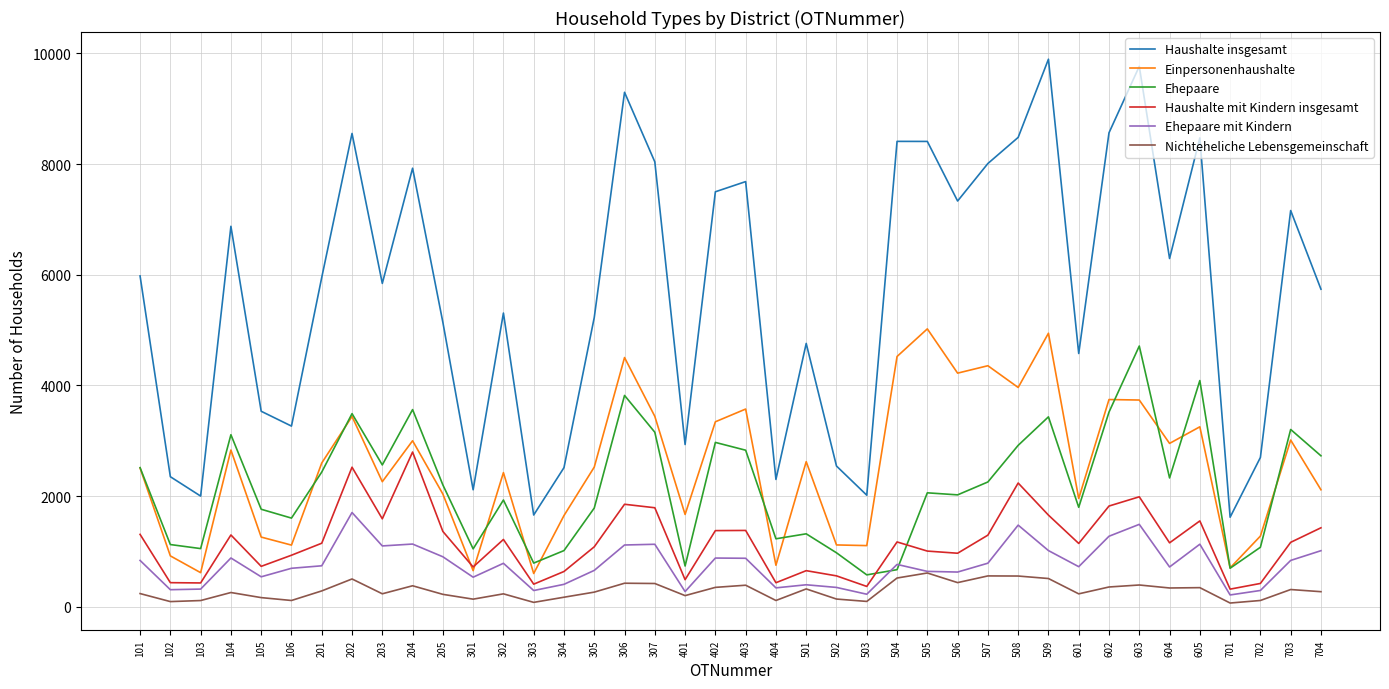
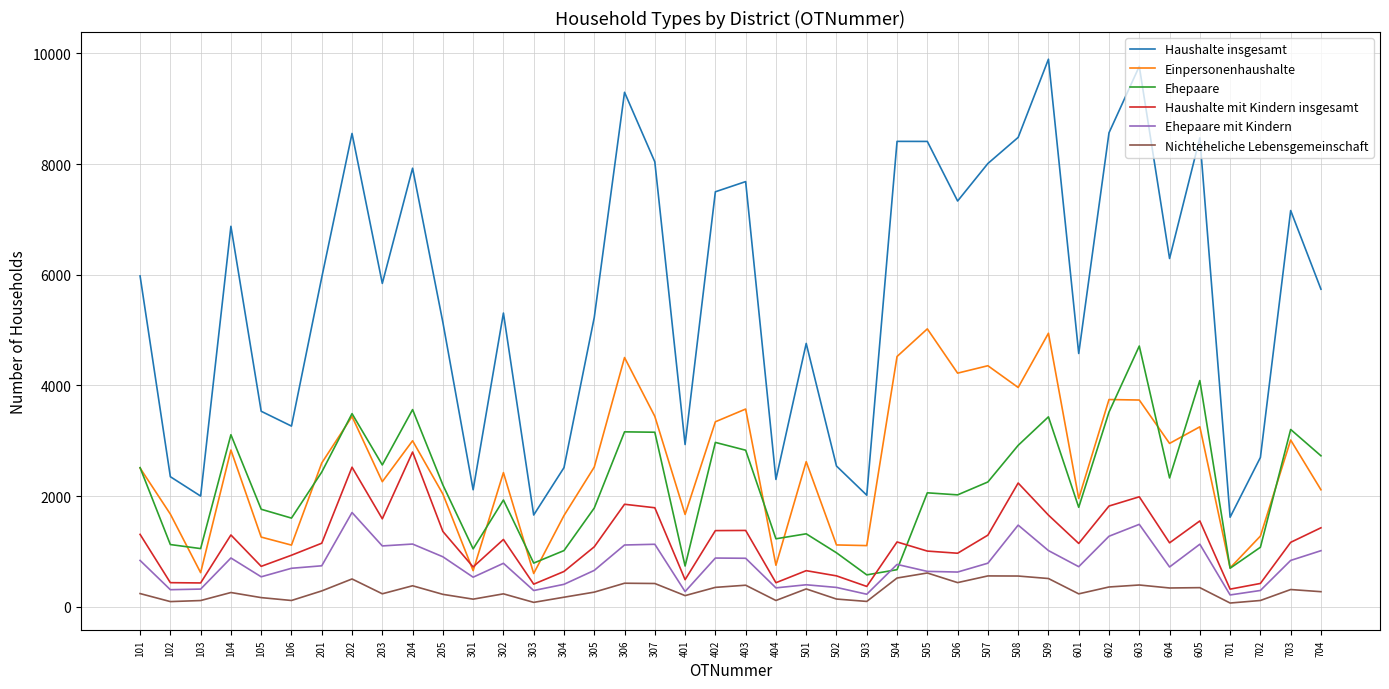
Einpersonenhaushalte, 102: 900 -> 1700
Ehepaare, 306: 3800 -> 3200
